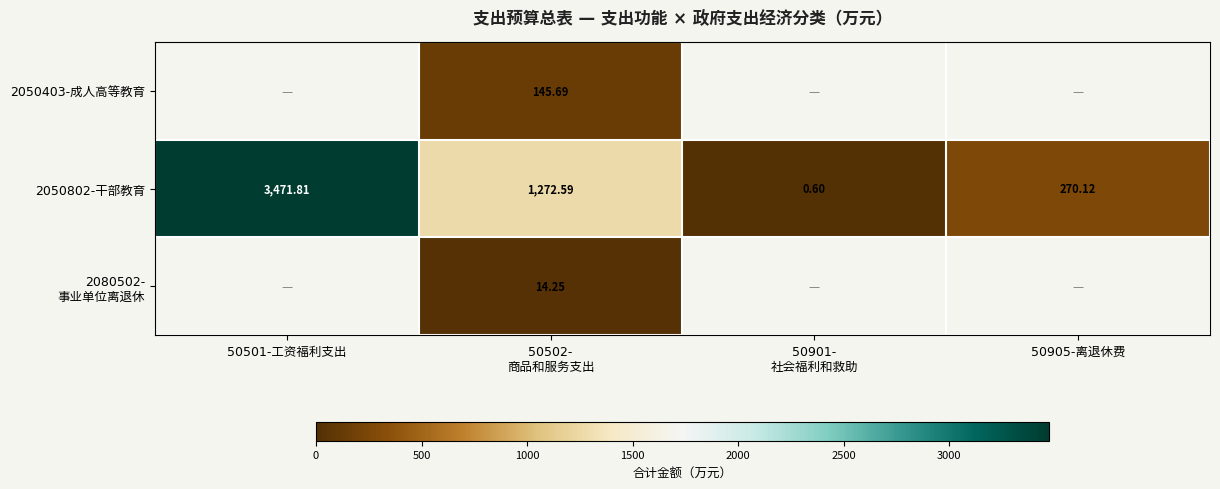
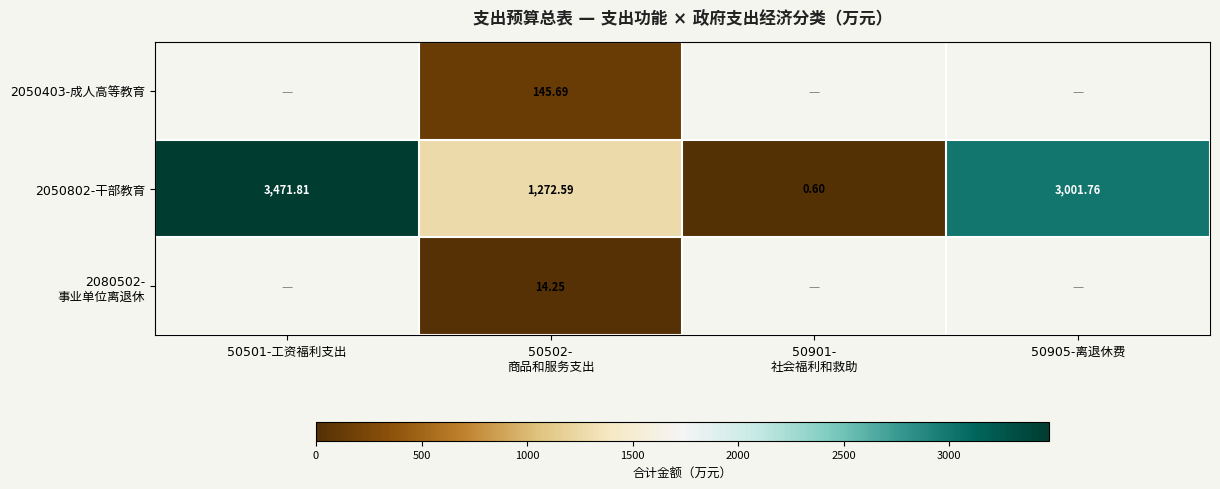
2050802-干部教育, 50905-离退休费: 270.12 -> 3,001.76
